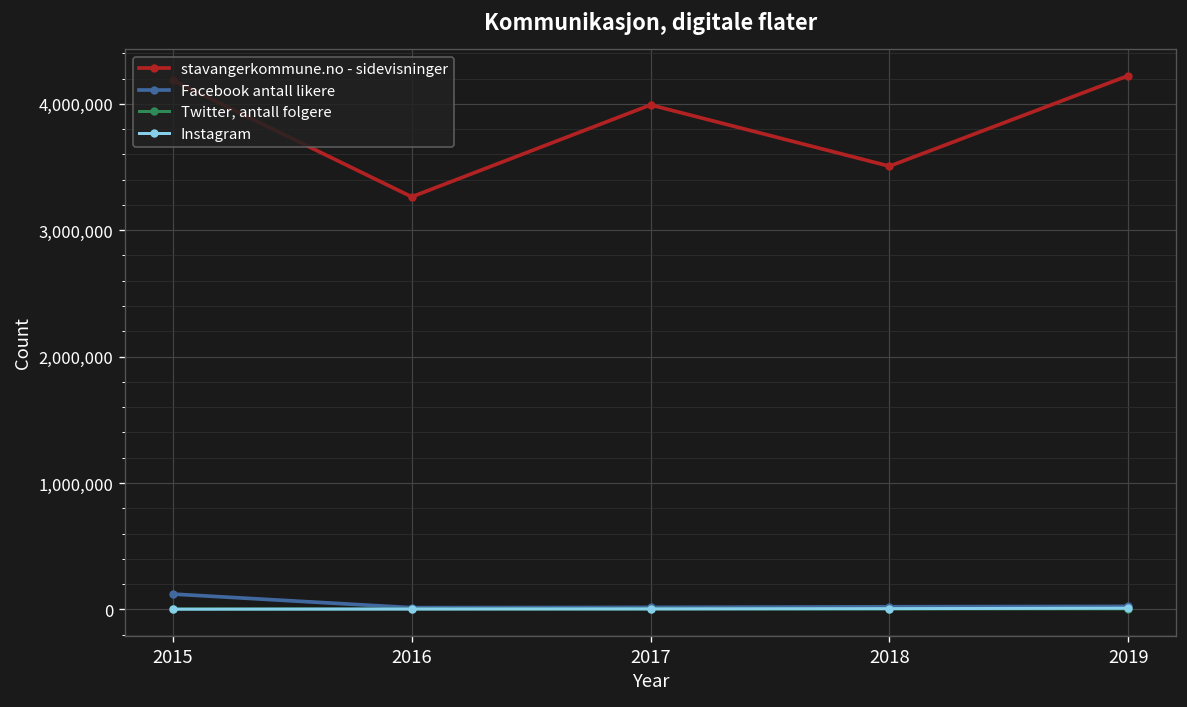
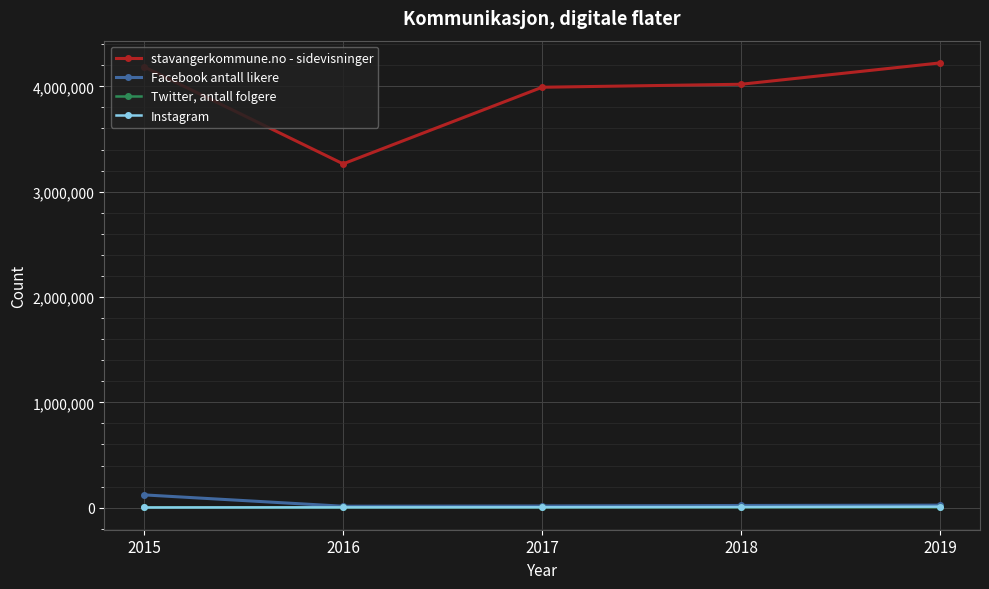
stavangerkommune.no - sidevisninger, 2018: 3,510,000 -> 4,020,000
